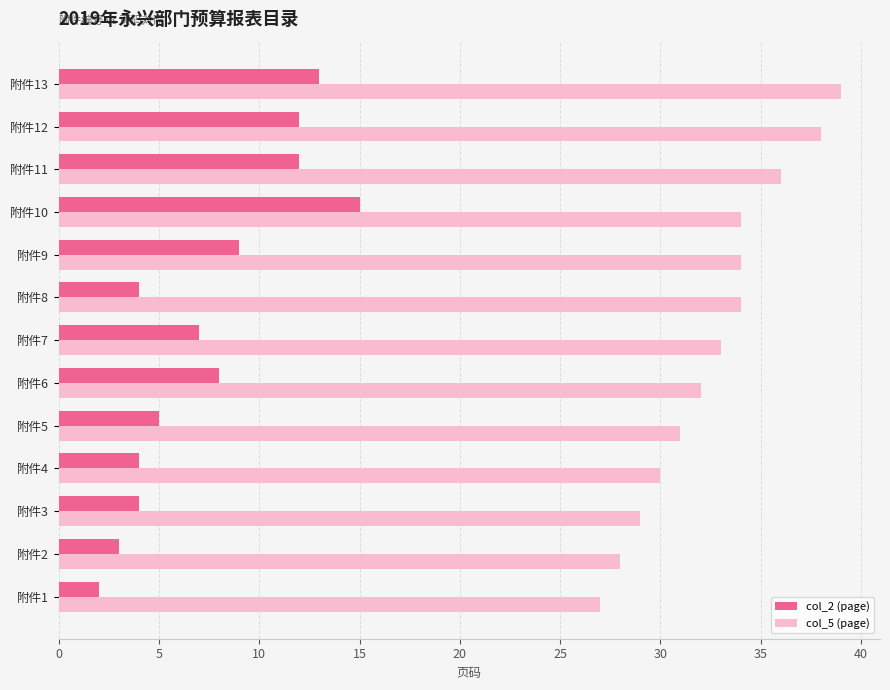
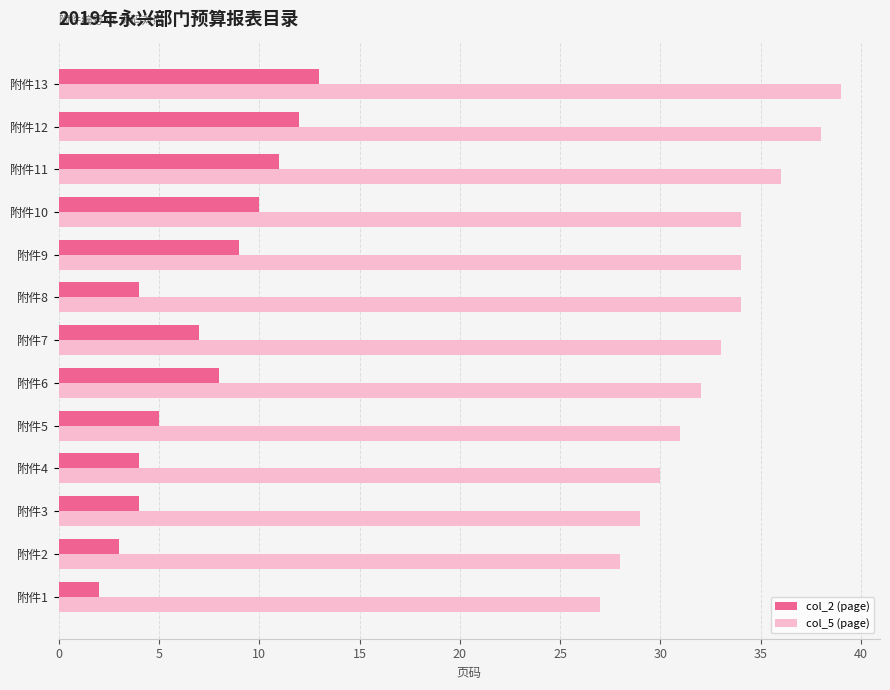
col_2 (page), 附件11: 12 -> 11
col_2 (page), 附件10: 15 -> 10
